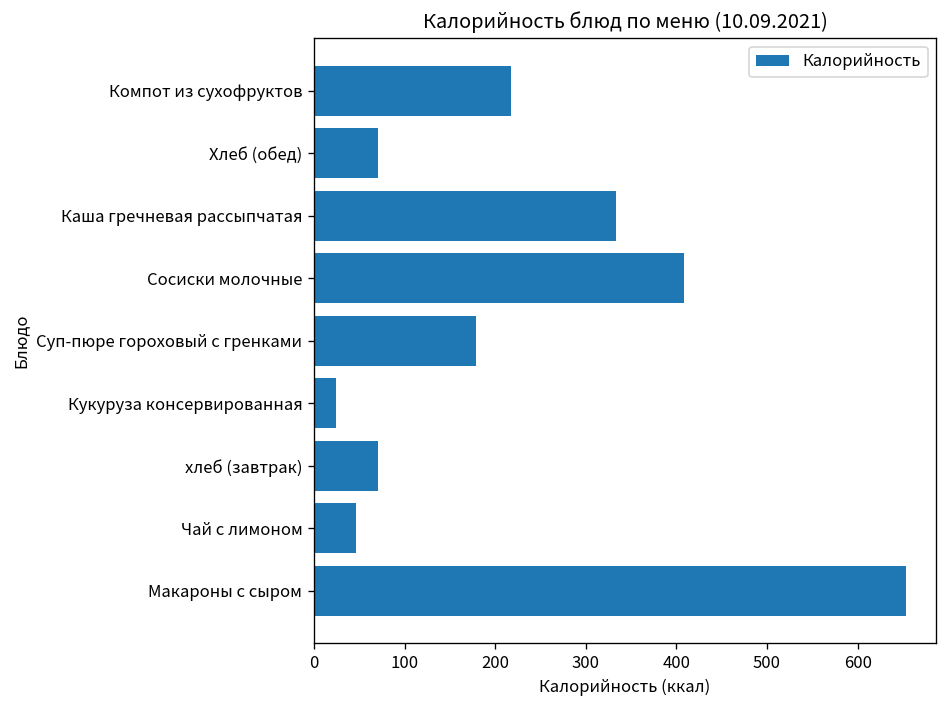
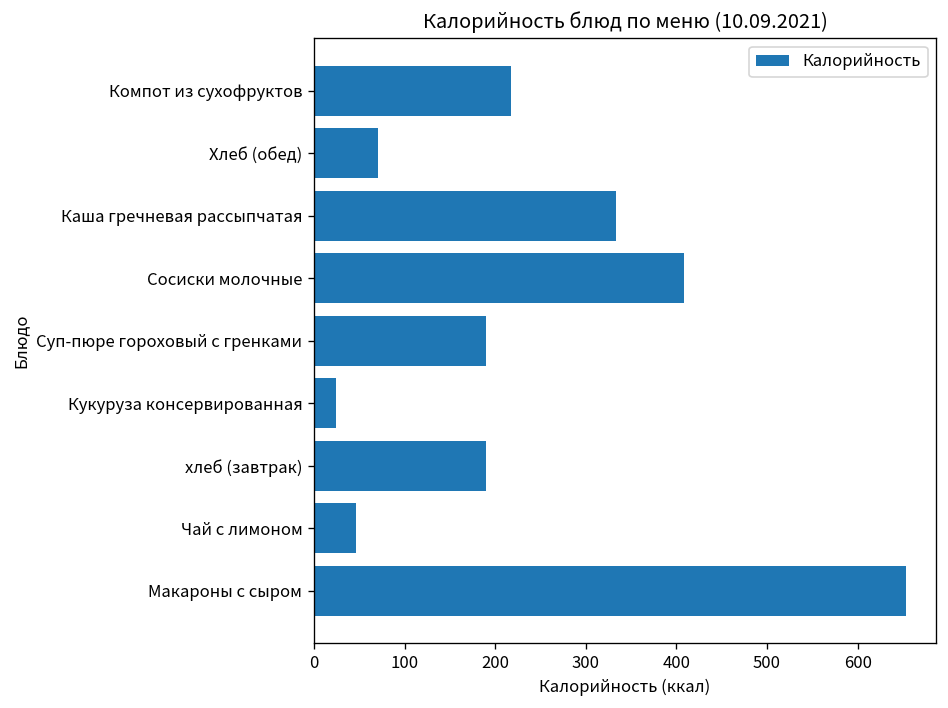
Суп-пюре гороховый с гренками: 180 -> 190
хлеб (завтрак): 70 -> 190
